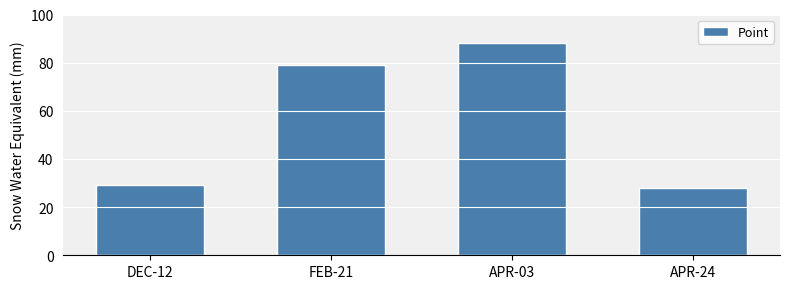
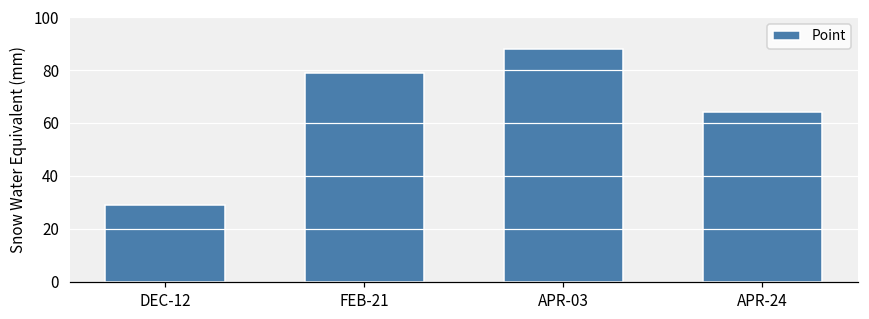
APR-24: 28 -> 64
